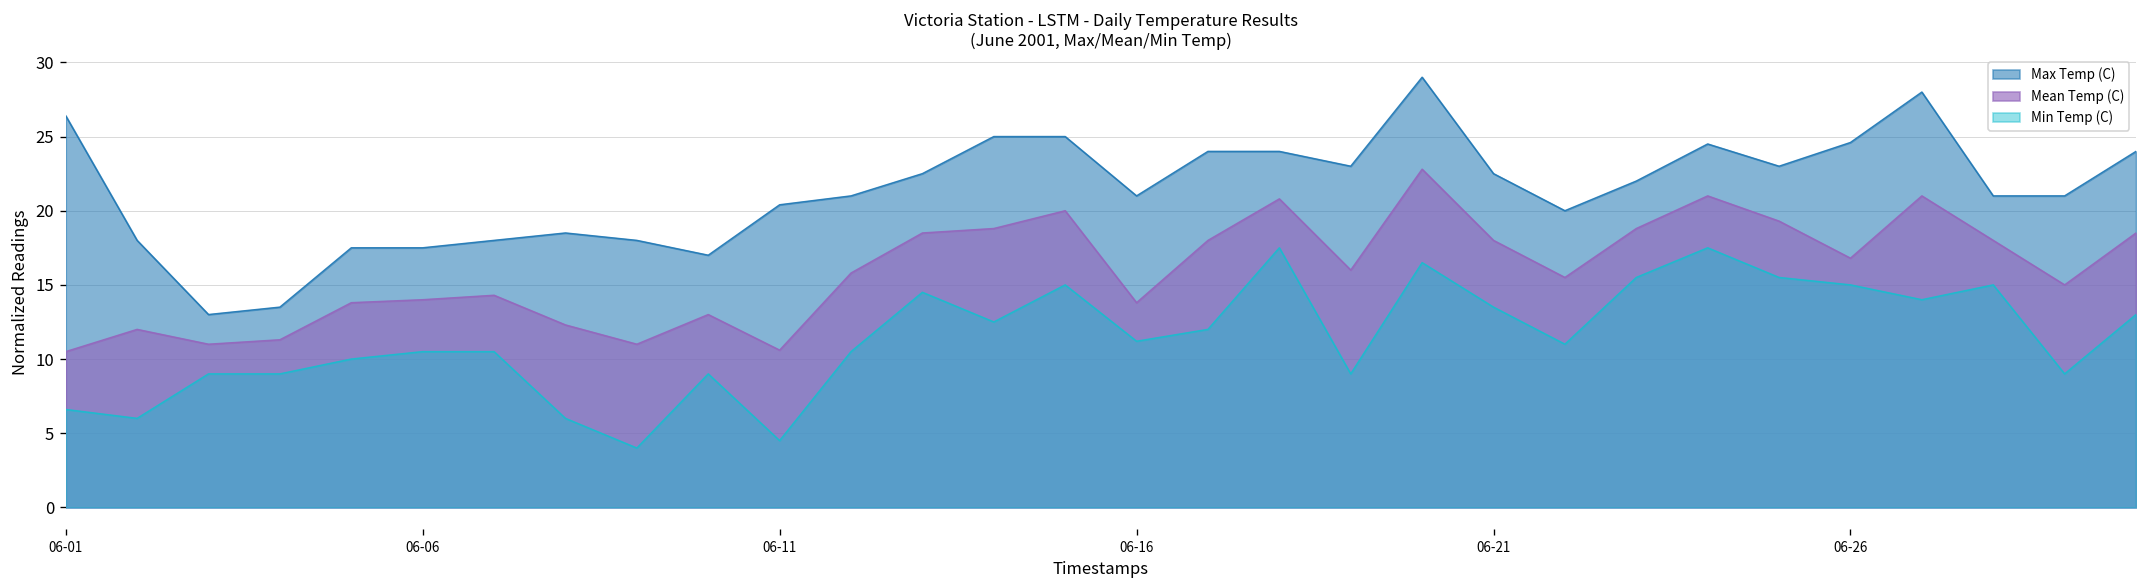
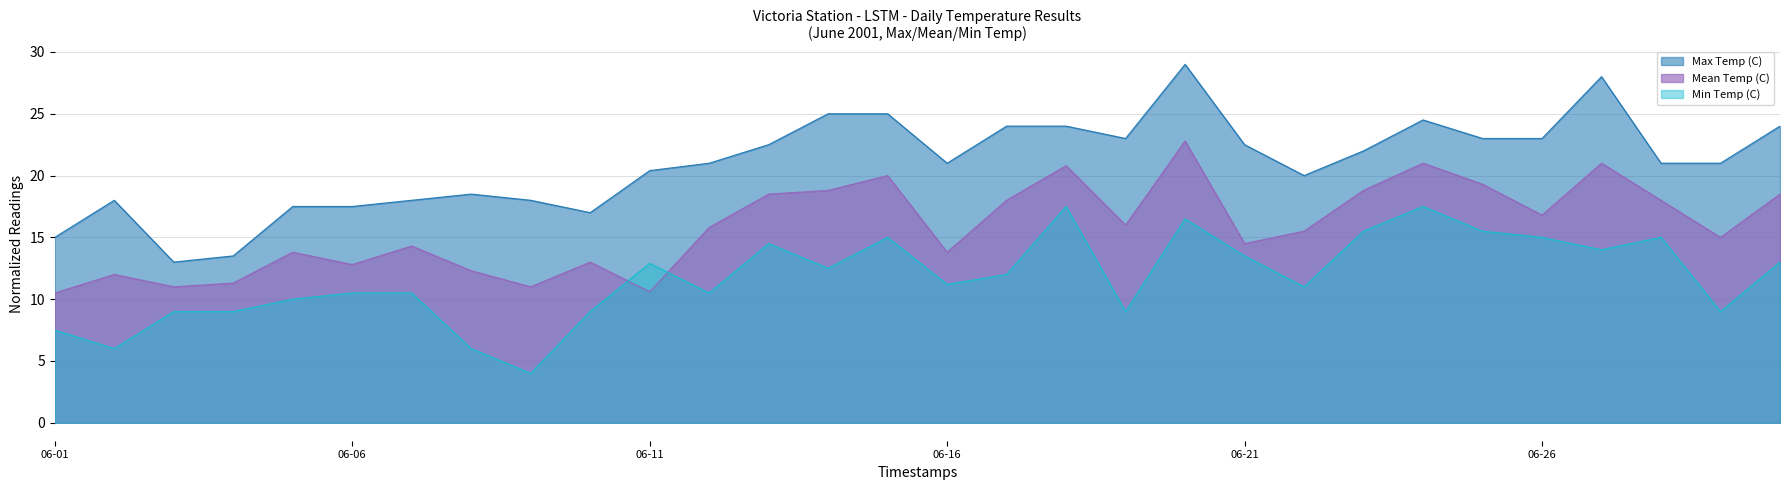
Max Temp (C), 06-01: 26.4 -> 15.0
Min Temp (C), 06-01: 6.6 -> 7.5
Mean Temp (C), 06-06: 14.0 -> 12.8
Min Temp (C), 06-11: 4.5 -> 12.9
Mean Temp (C), 06-21: 18.0 -> 14.5
Max Temp (C), 06-26: 24.6 -> 23.0
